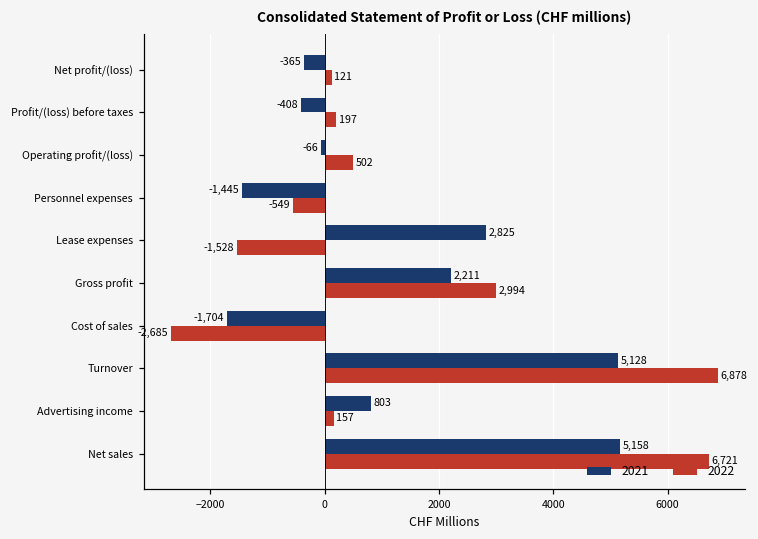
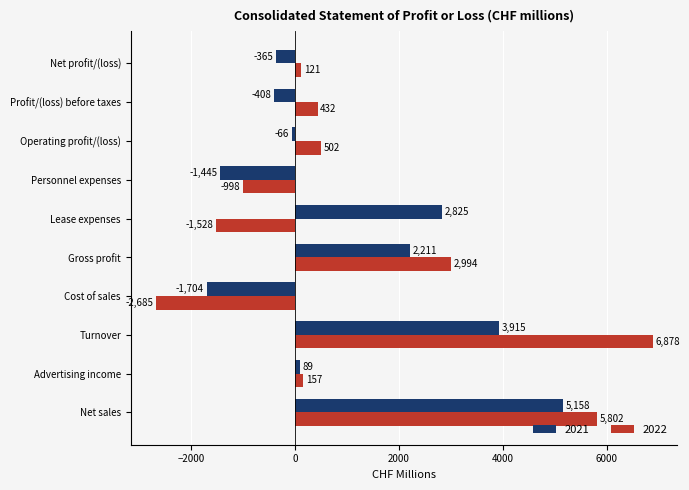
2022, Profit/(loss) before taxes: 197 -> 432
2022, Personnel expenses: -549 -> -998
2021, Turnover: 5,128 -> 3,915
2021, Advertising income: 803 -> 89
2022, Net sales: 6,721 -> 5,802
